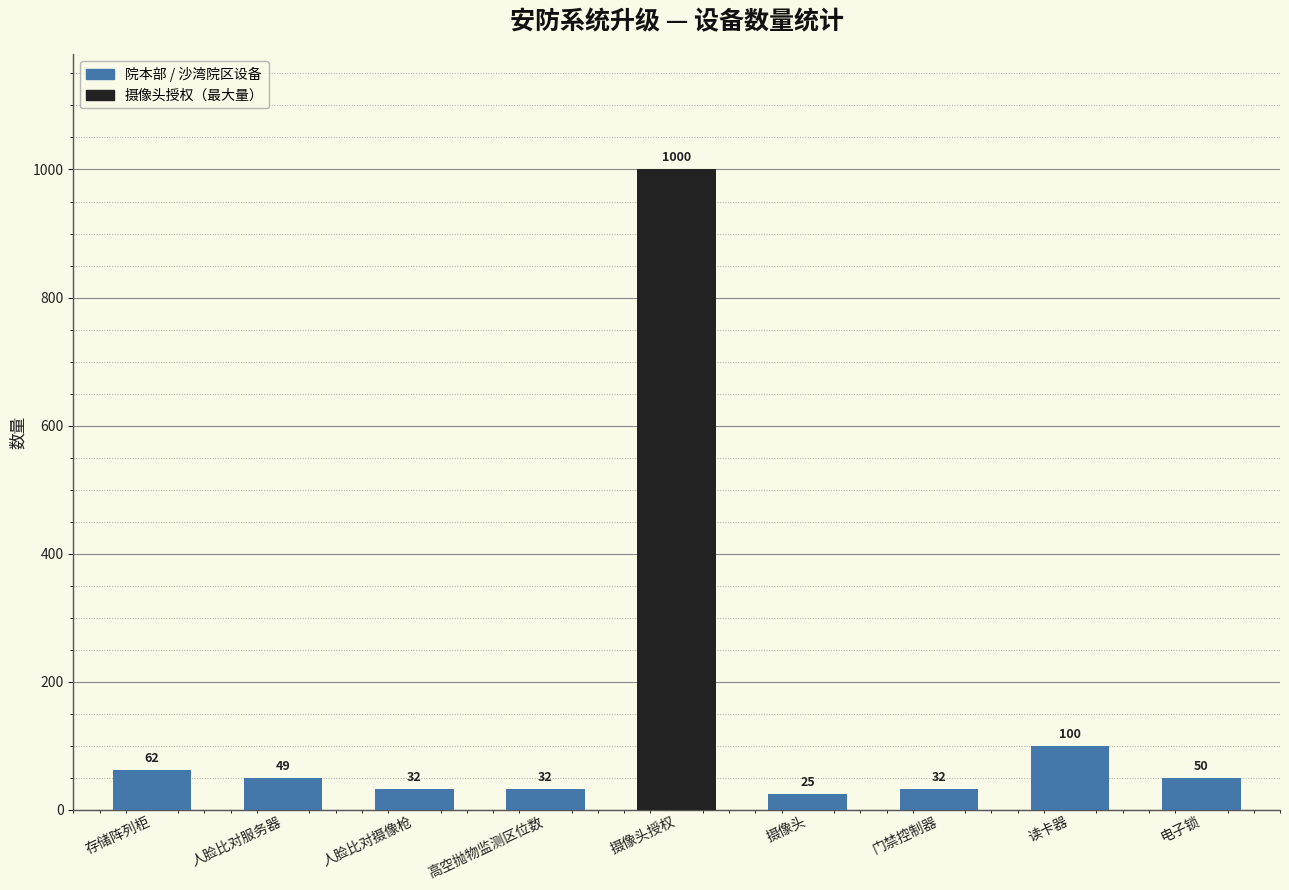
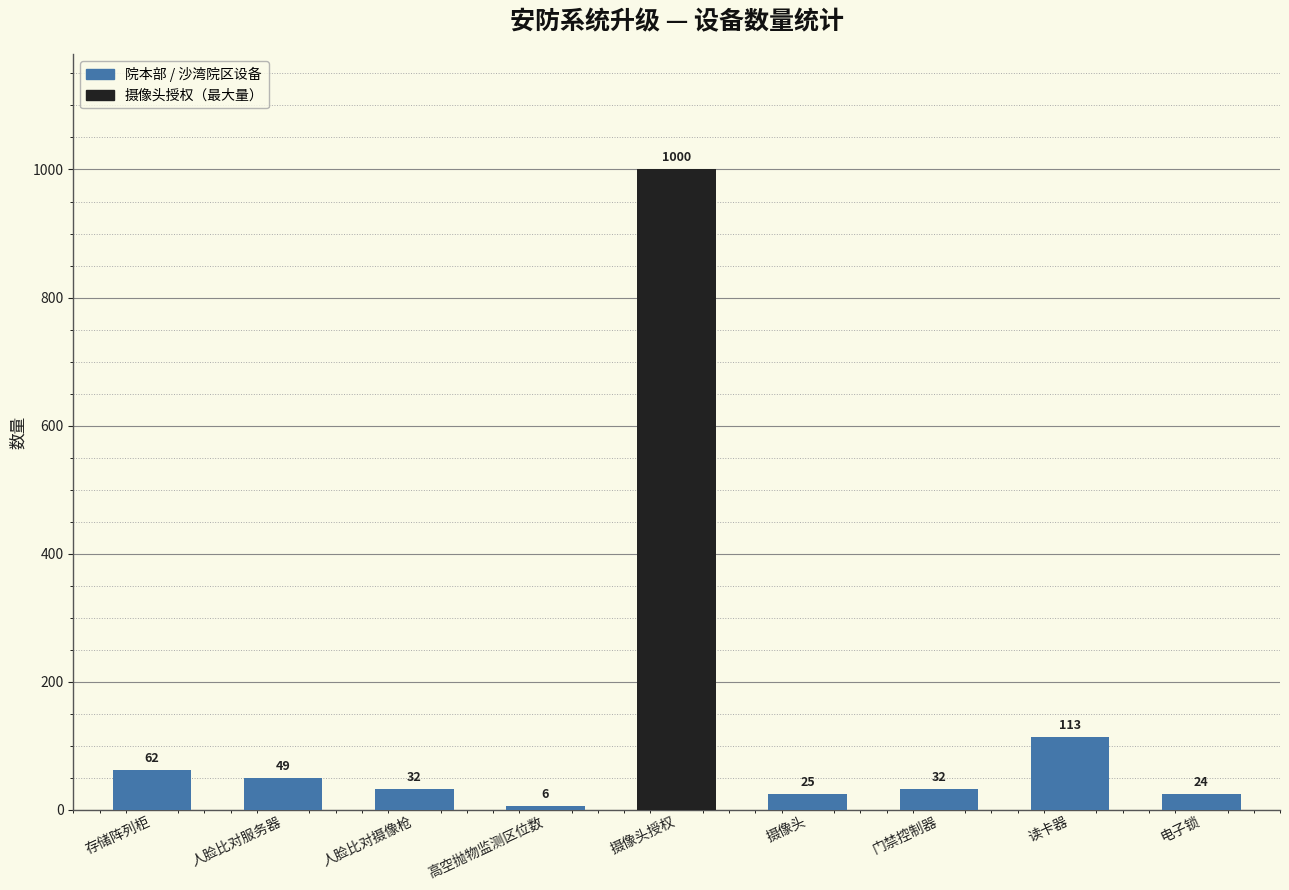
高空抛物监测区位数: 32 -> 6
读卡器: 100 -> 113
电子锁: 50 -> 24
